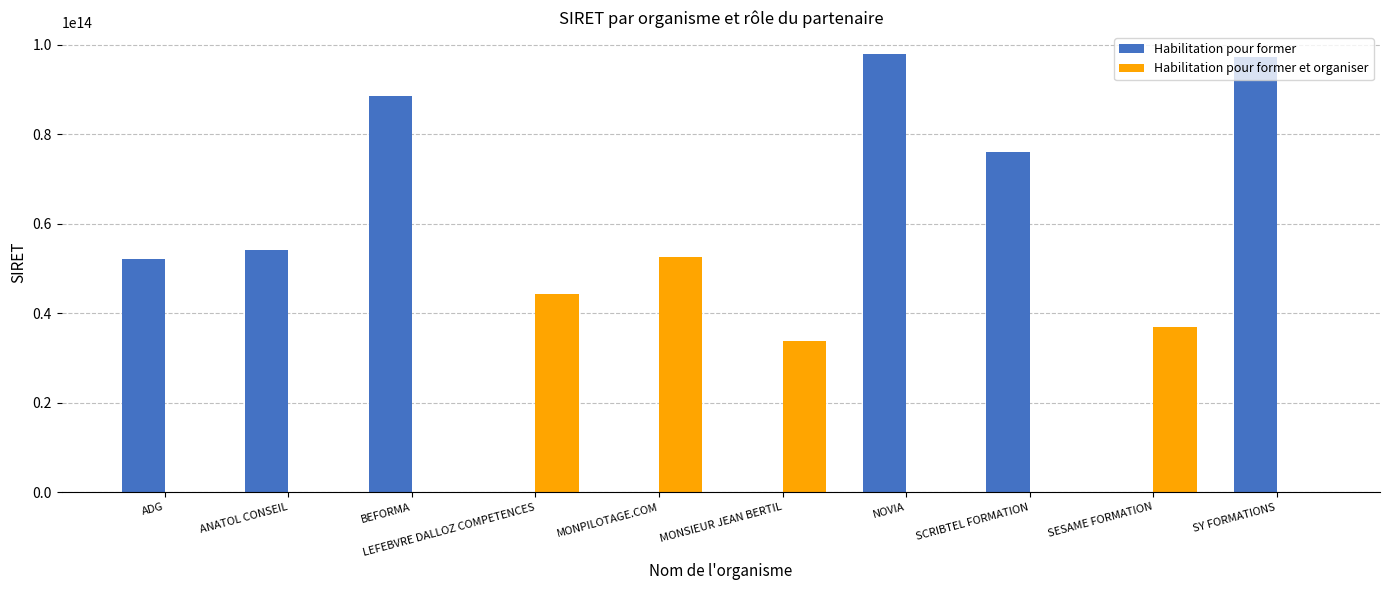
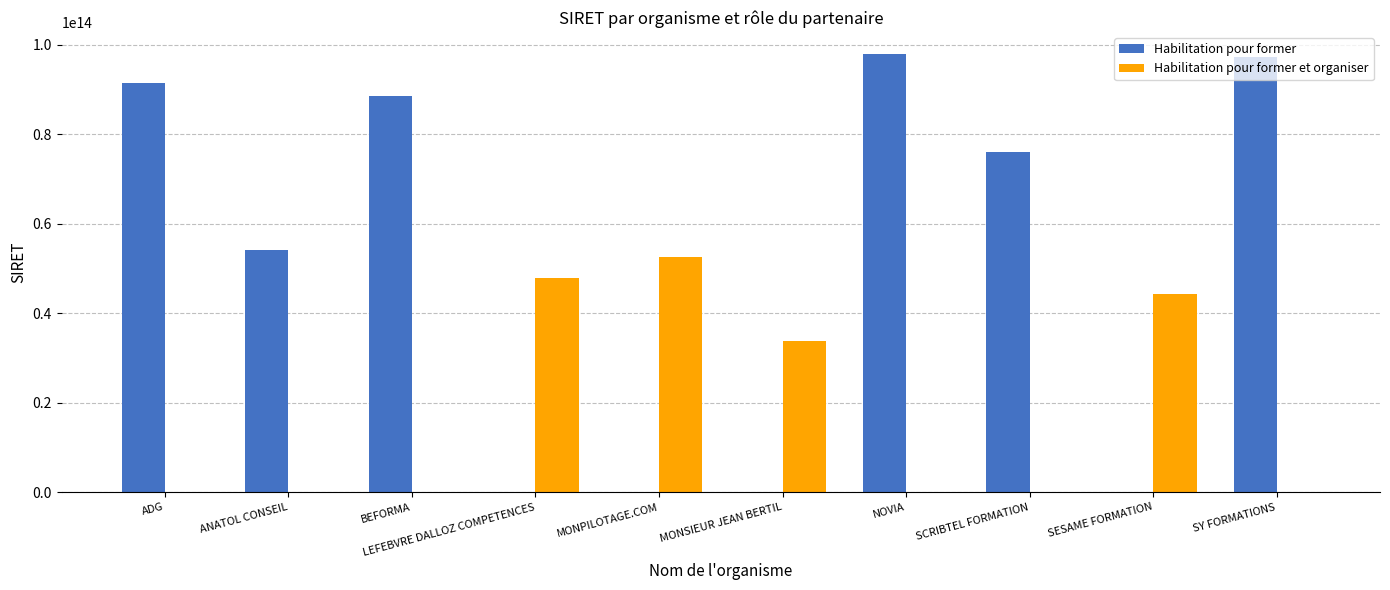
Habilitation pour former, ADG: 52000000000000 -> 92000000000000
Habilitation pour former et organiser, LEFEBVRE DALLOZ COMPETENCES: 44000000000000 -> 48000000000000
Habilitation pour former et organiser, SESAME FORMATION: 37000000000000 -> 44000000000000
